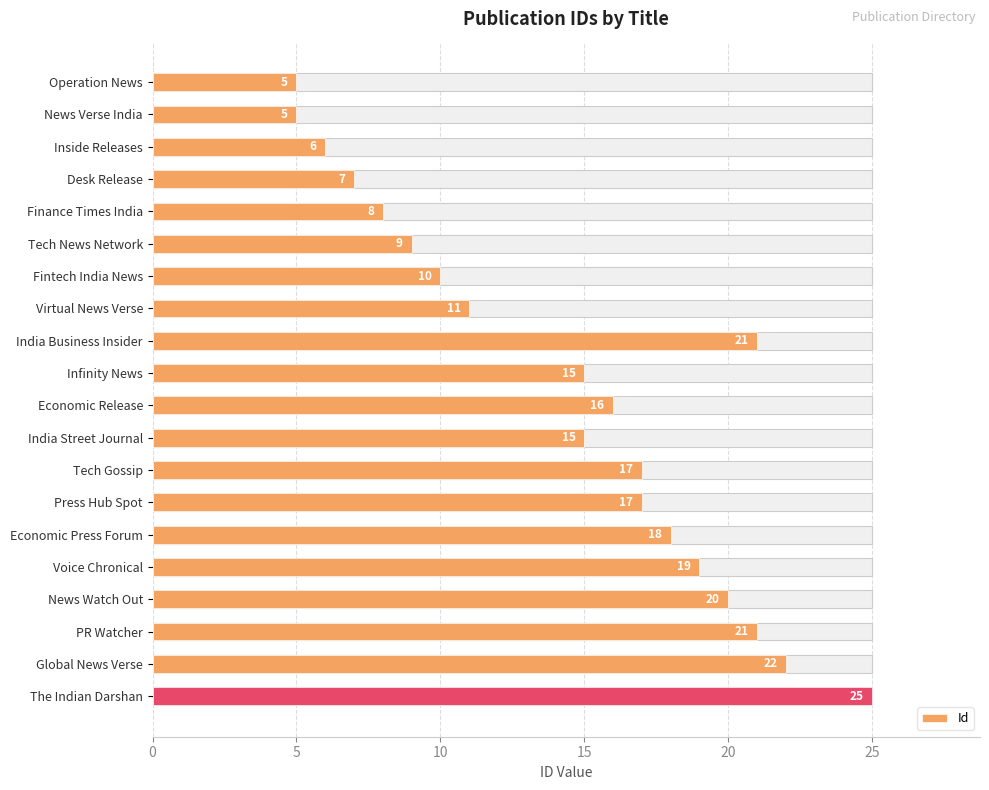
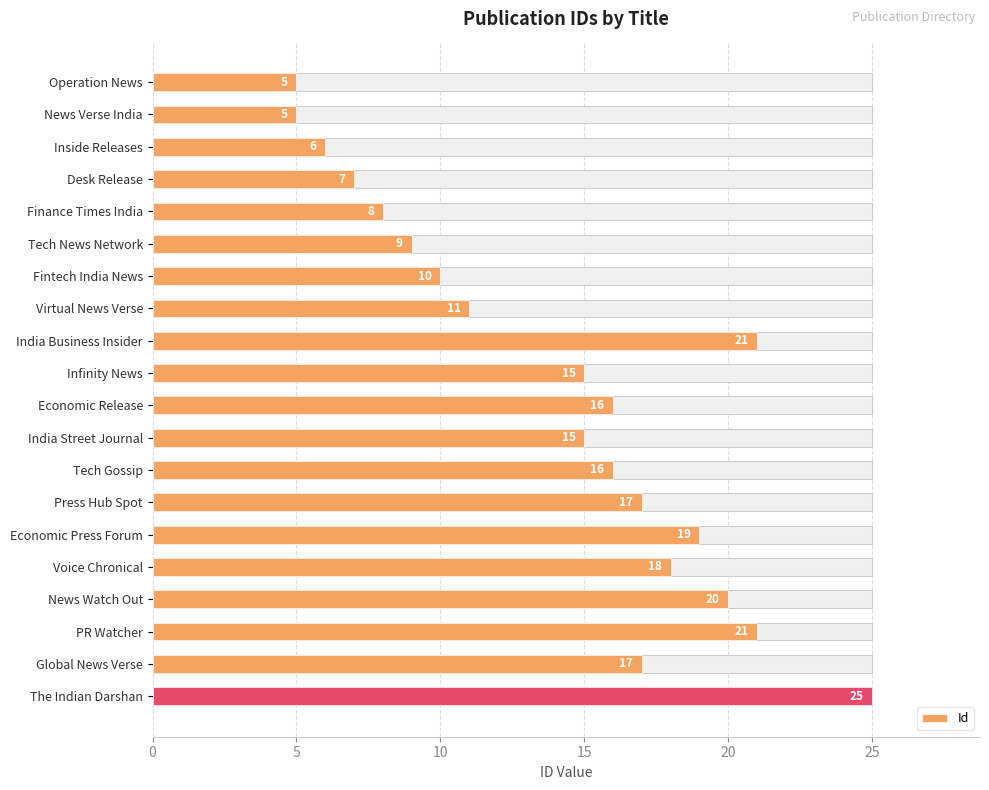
Id, Tech Gossip: 17 -> 16
Id, Economic Press Forum: 18 -> 19
Id, Voice Chronical: 19 -> 18
Id, Global News Verse: 22 -> 17
